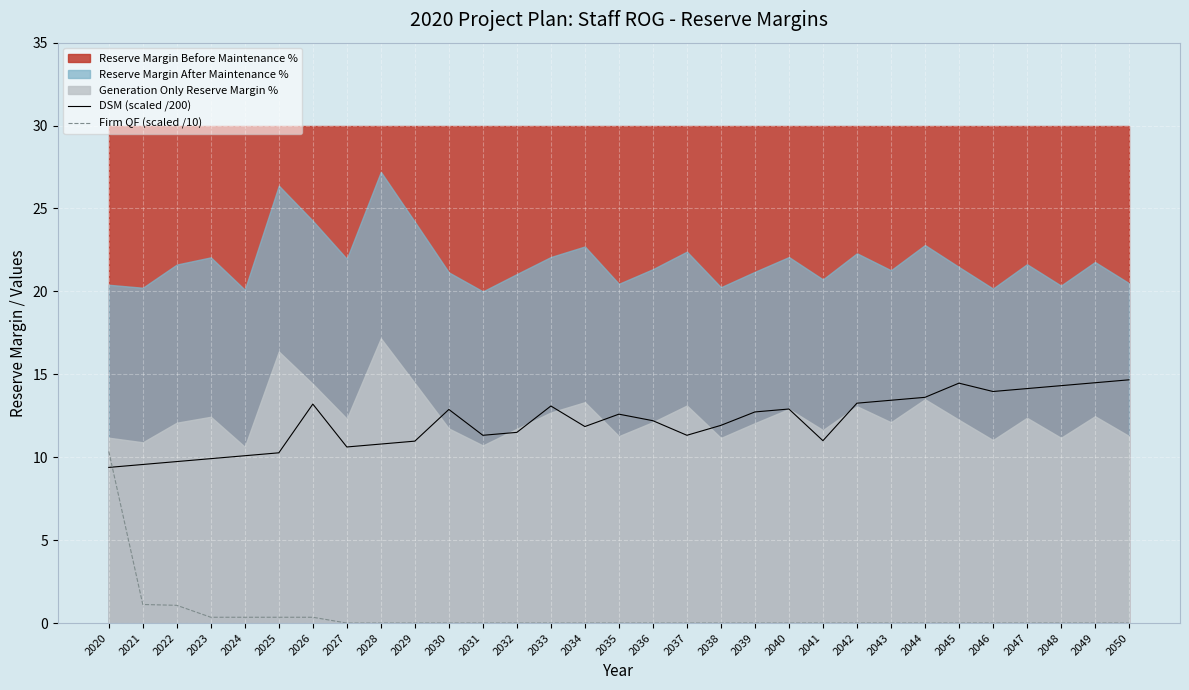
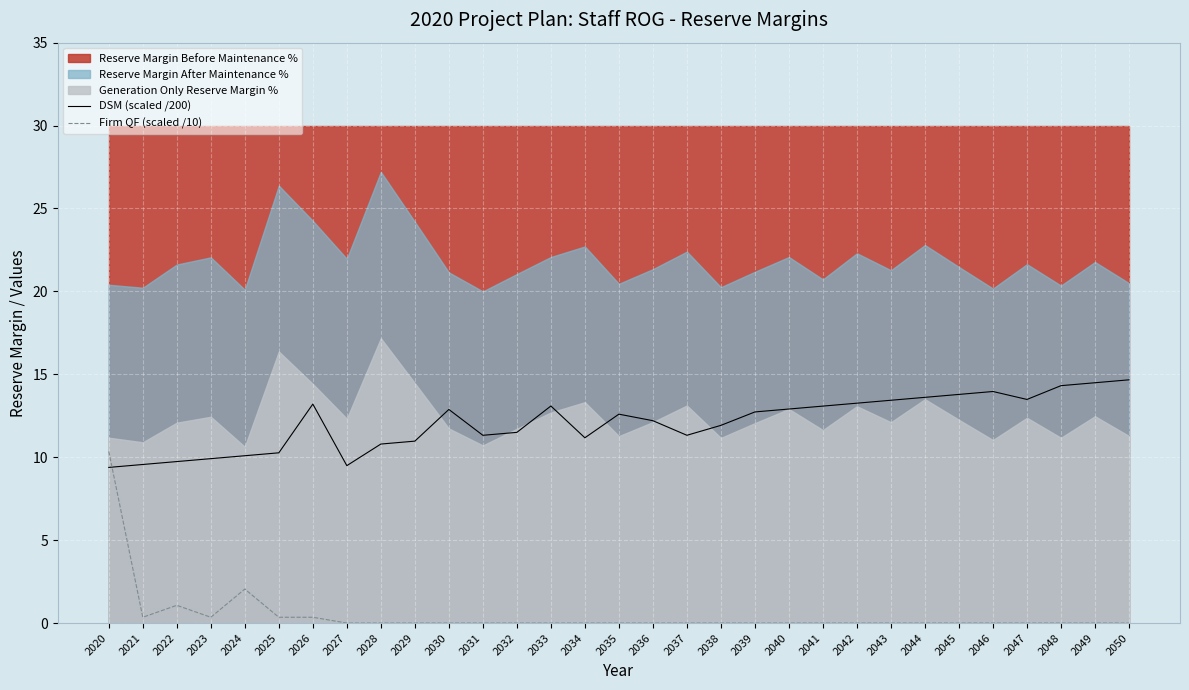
Firm QF (scaled /10), 2021: 1.1 -> 0.4
Firm QF (scaled /10), 2024: 0.4 -> 2.1
DSM (scaled /200), 2027: 10.6 -> 9.5
DSM (scaled /200), 2034: 11.9 -> 11.2
DSM (scaled /200), 2041: 11.0 -> 13.1
DSM (scaled /200), 2045: 14.5 -> 13.8
DSM (scaled /200), 2047: 14.1 -> 13.5
